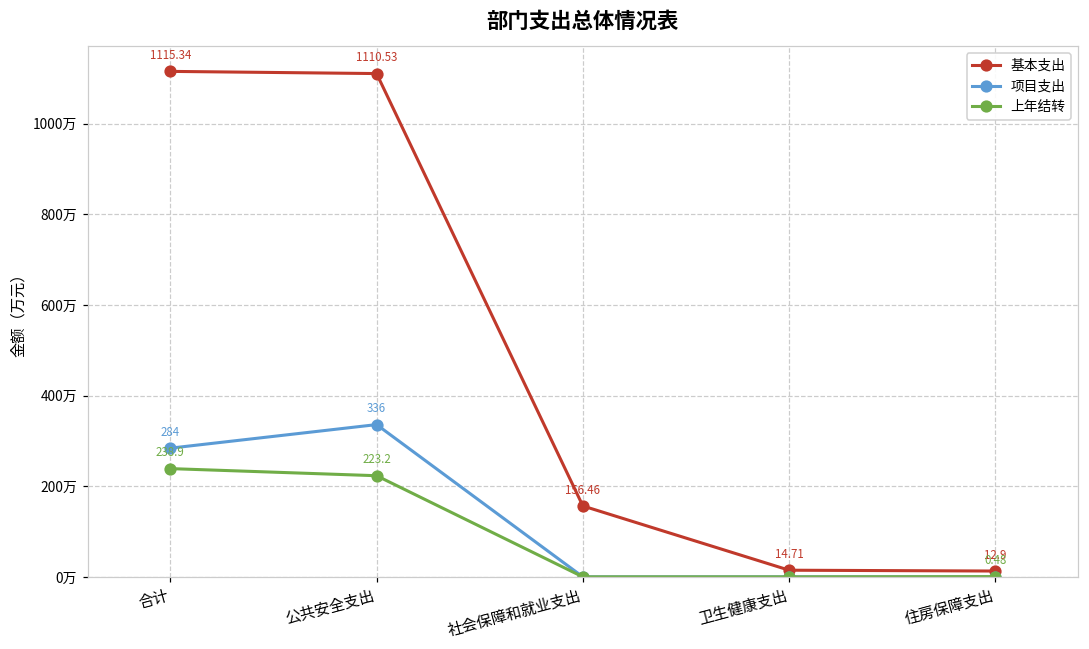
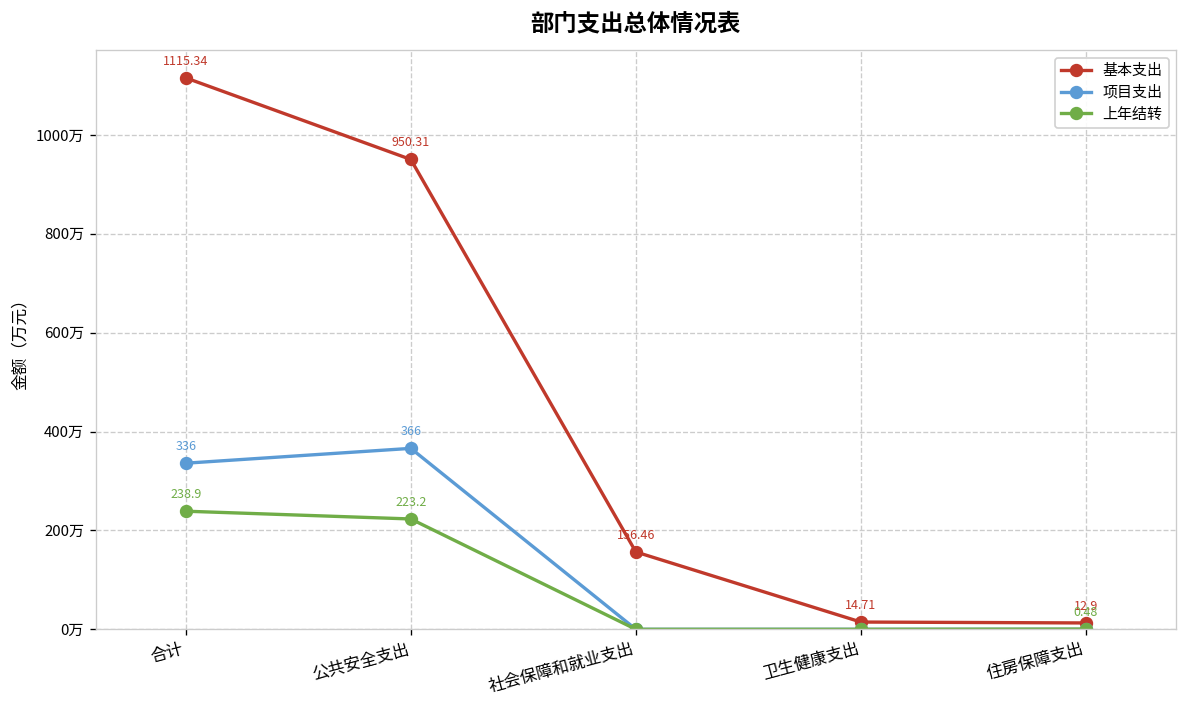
项目支出, 合计: 284 -> 336
基本支出, 公共安全支出: 1110.53 -> 950.31
项目支出, 公共安全支出: 336 -> 366
